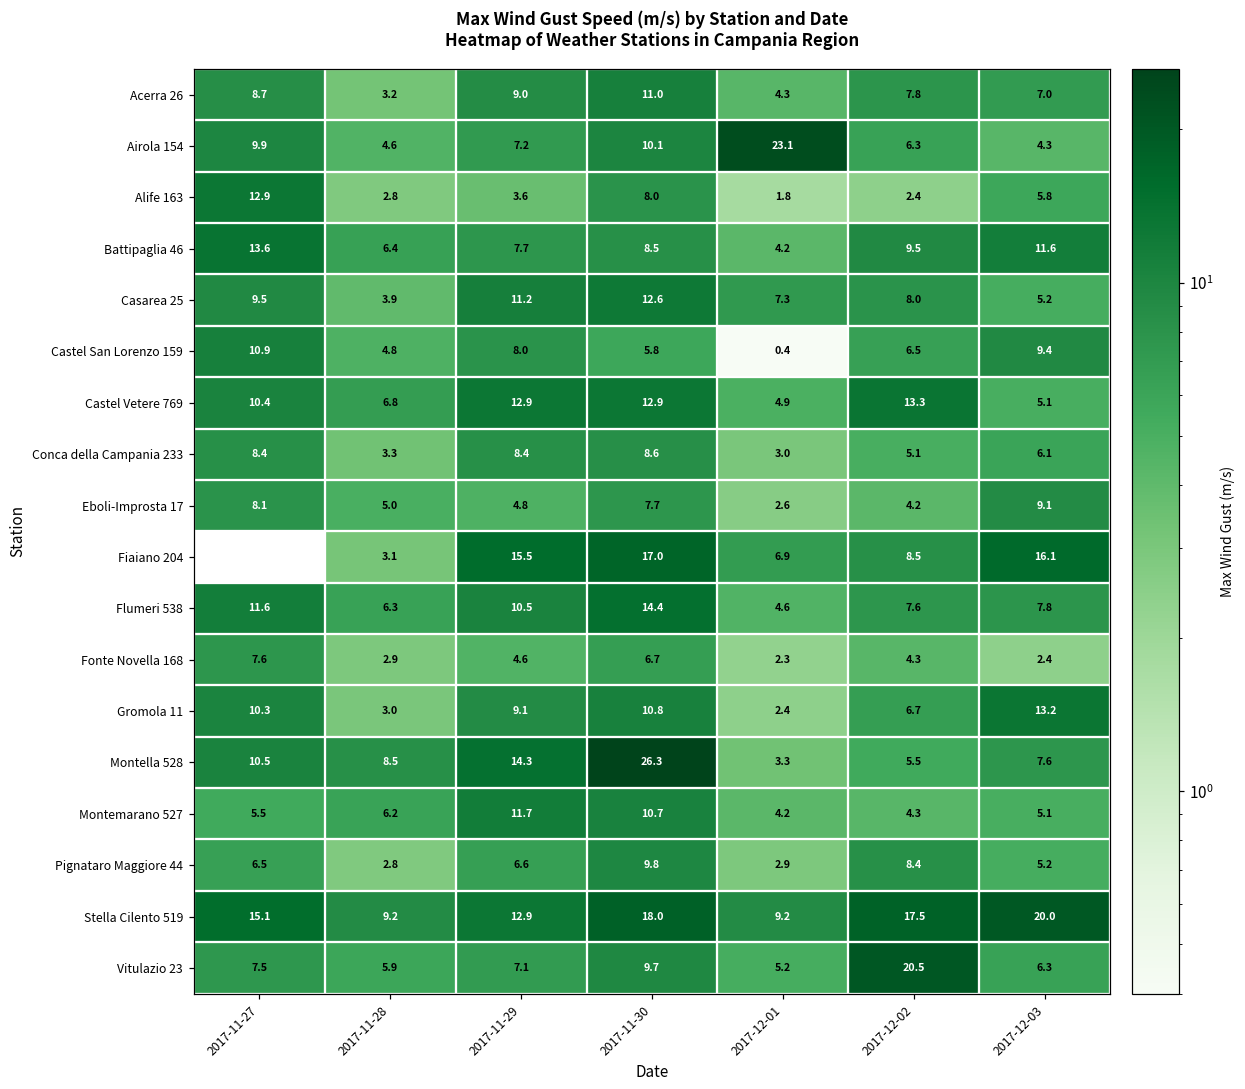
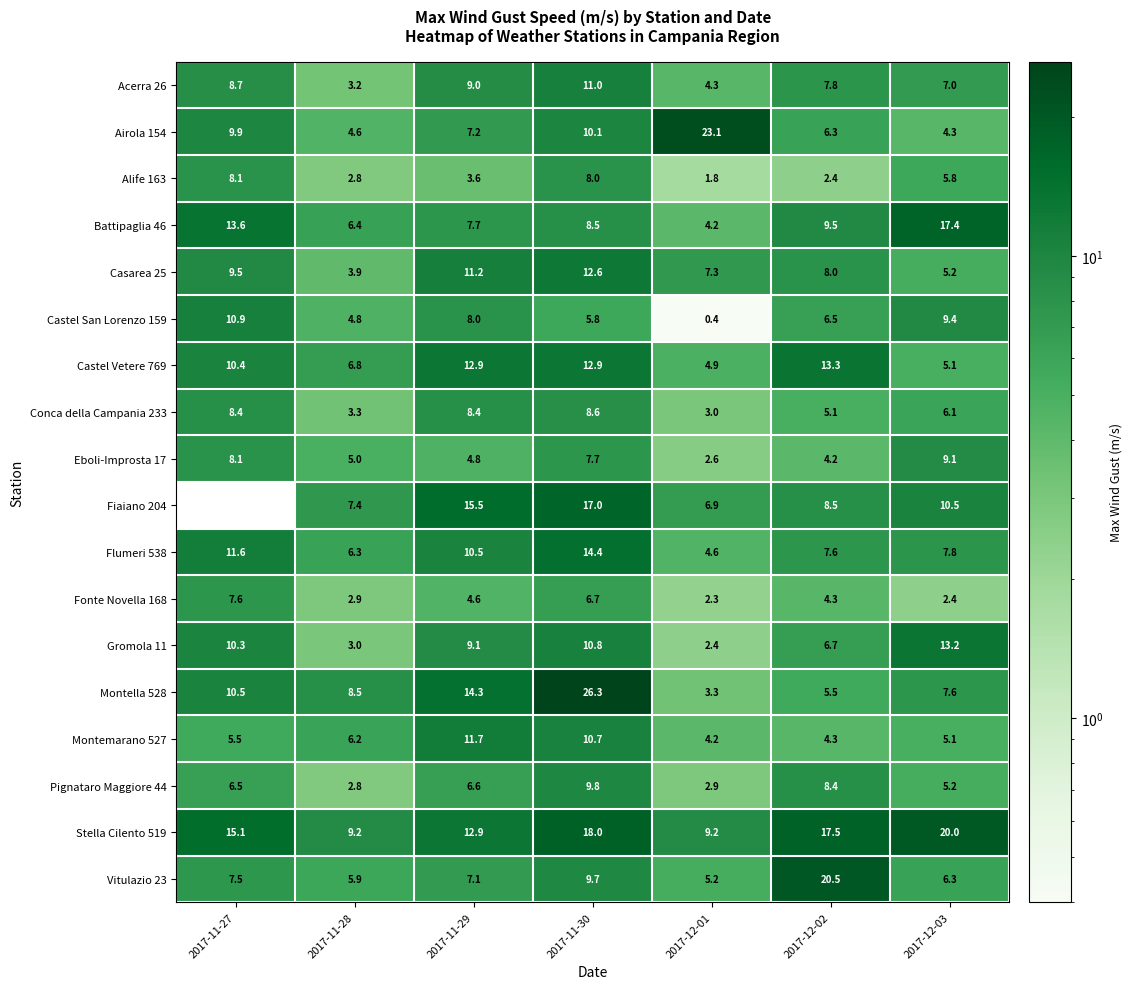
Alife 163, 2017-11-27: 12.9 -> 8.1
Battipaglia 46, 2017-12-03: 11.6 -> 17.4
Fiaiano 204, 2017-11-28: 3.1 -> 7.4
Fiaiano 204, 2017-12-03: 16.1 -> 10.5
